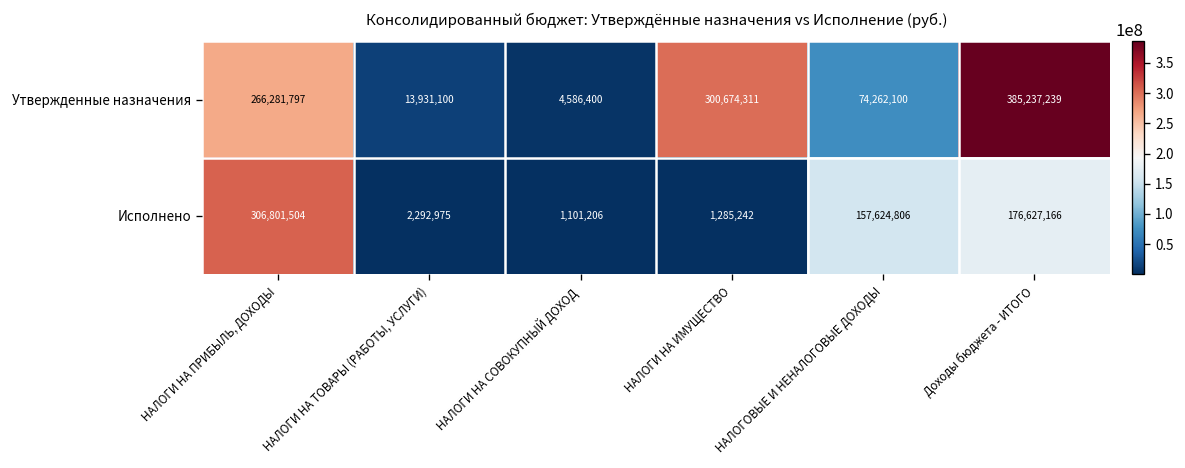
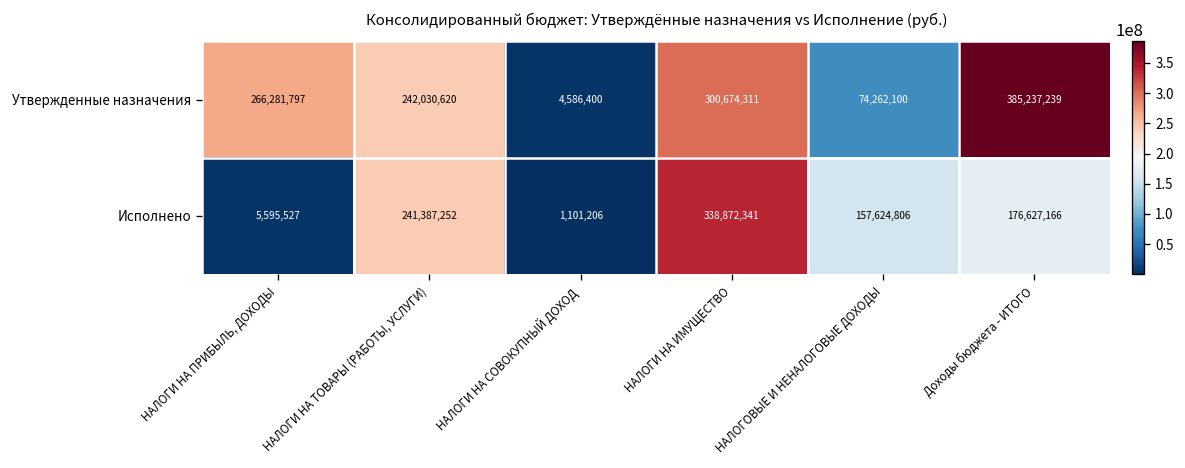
Утвержденные назначения, НАЛОГИ НА ТОВАРЫ (РАБОТЫ, УСЛУГИ): 13,931,100 -> 242,030,620
Исполнено, НАЛОГИ НА ПРИБЫЛЬ, ДОХОДЫ: 306,801,504 -> 5,595,527
Исполнено, НАЛОГИ НА ТОВАРЫ (РАБОТЫ, УСЛУГИ): 2,292,975 -> 241,387,252
Исполнено, НАЛОГИ НА ИМУЩЕСТВО: 1,285,242 -> 338,872,341
